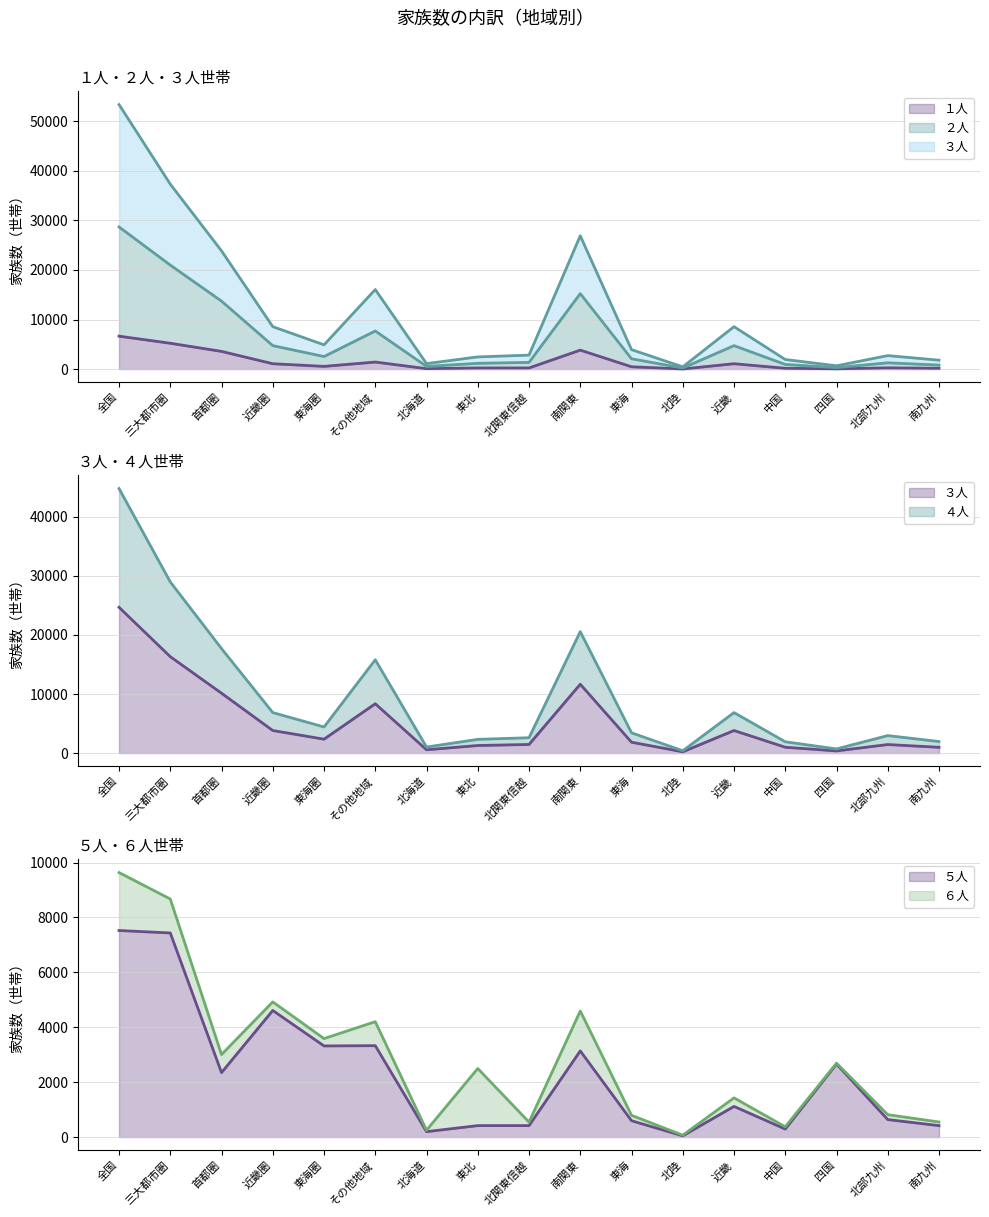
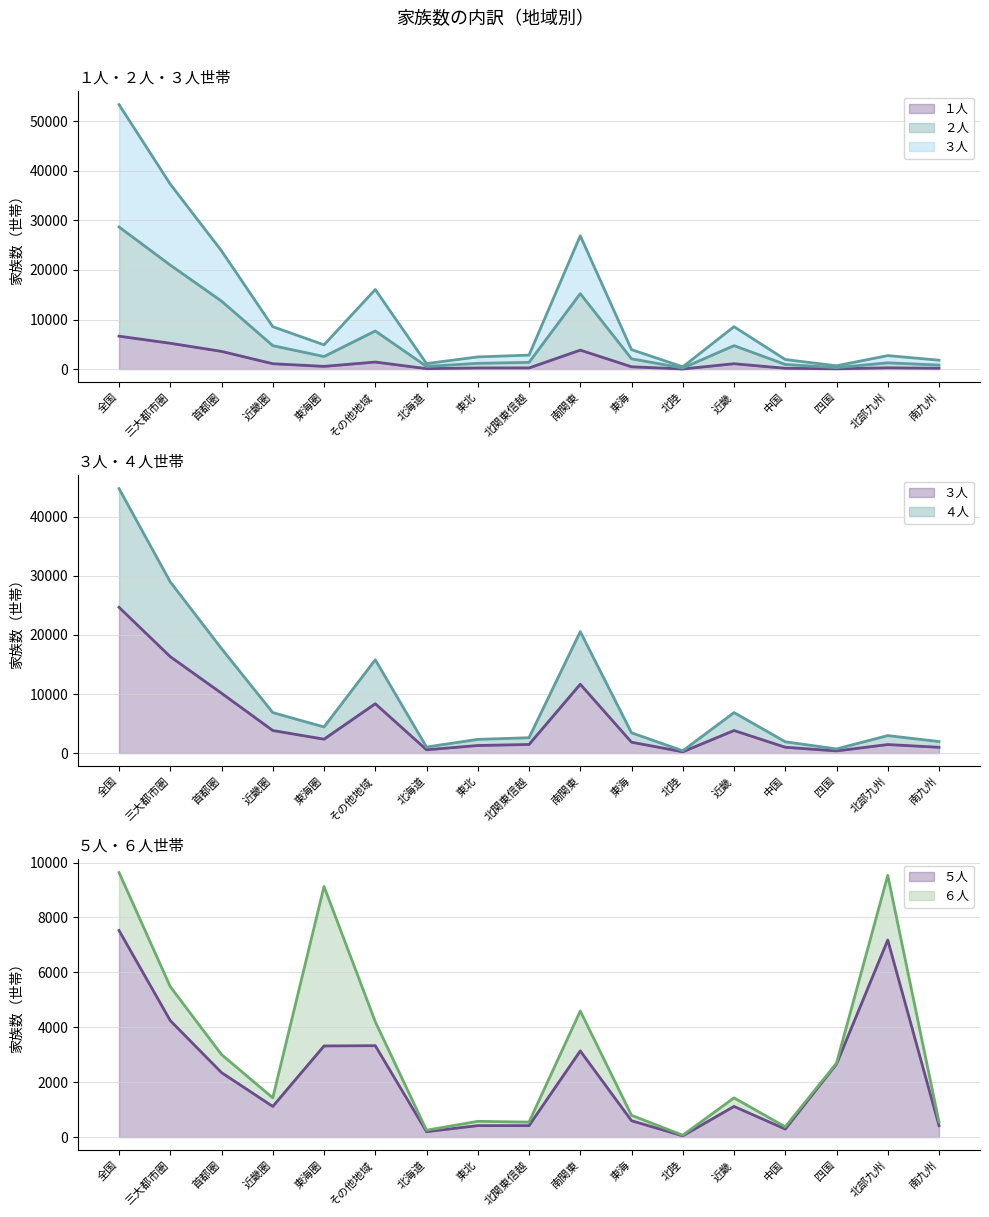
５人・６人世帯, ５人, 三大都市圏: 7400 -> 4200
５人・６人世帯, ５人, 近畿圏: 4600 -> 1100
５人・６人世帯, ６人, 東海圏: 300 -> 5800
５人・６人世帯, ６人, 東北: 2100 -> 200
５人・６人世帯, ５人, 北部九州: 600 -> 7200
５人・６人世帯, ６人, 北部九州: 200 -> 2400
